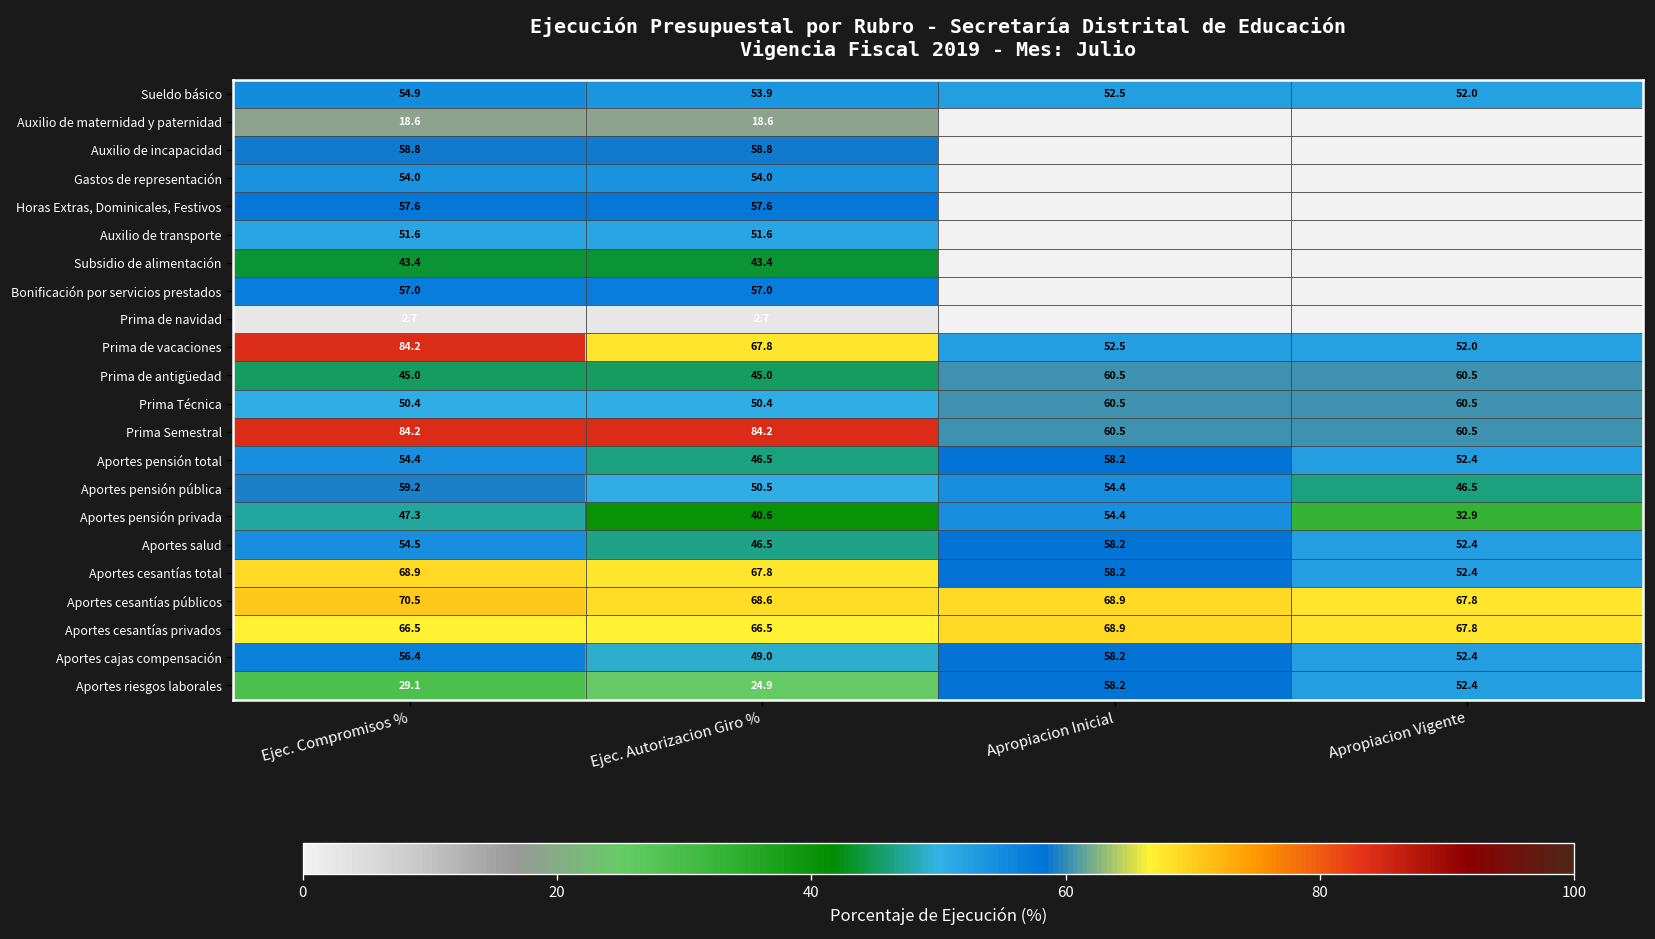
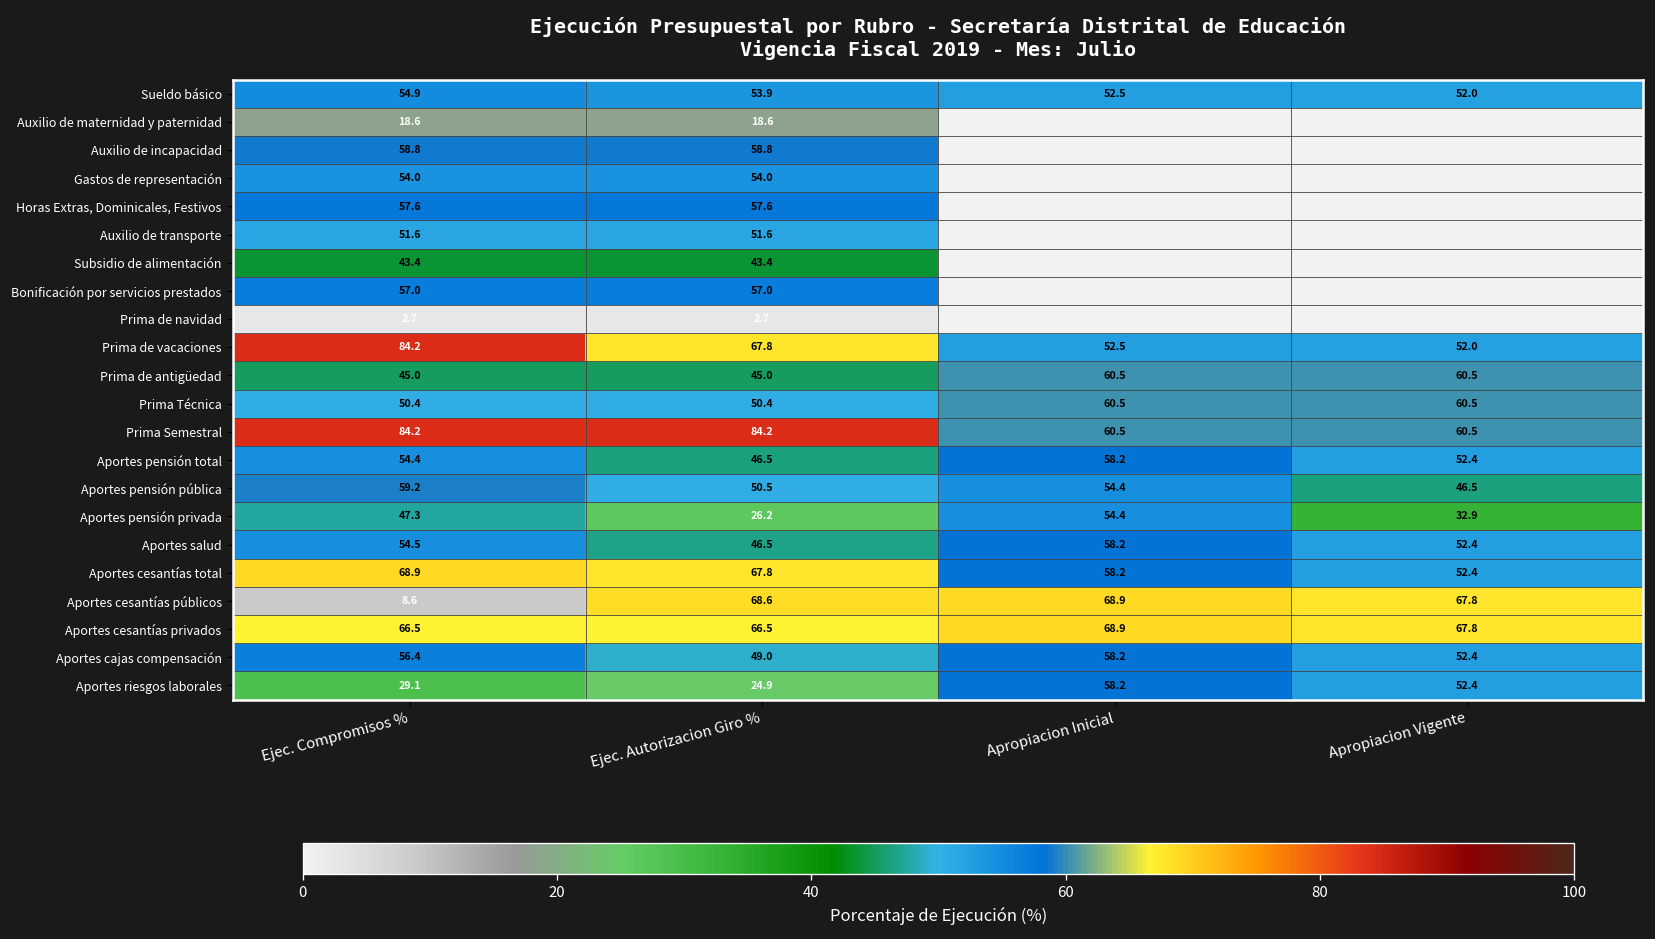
Aportes pensión privada, Ejec. Autorizacion Giro %: 40.6 -> 26.2
Aportes cesantías públicos, Ejec. Compromisos %: 70.5 -> 8.6
